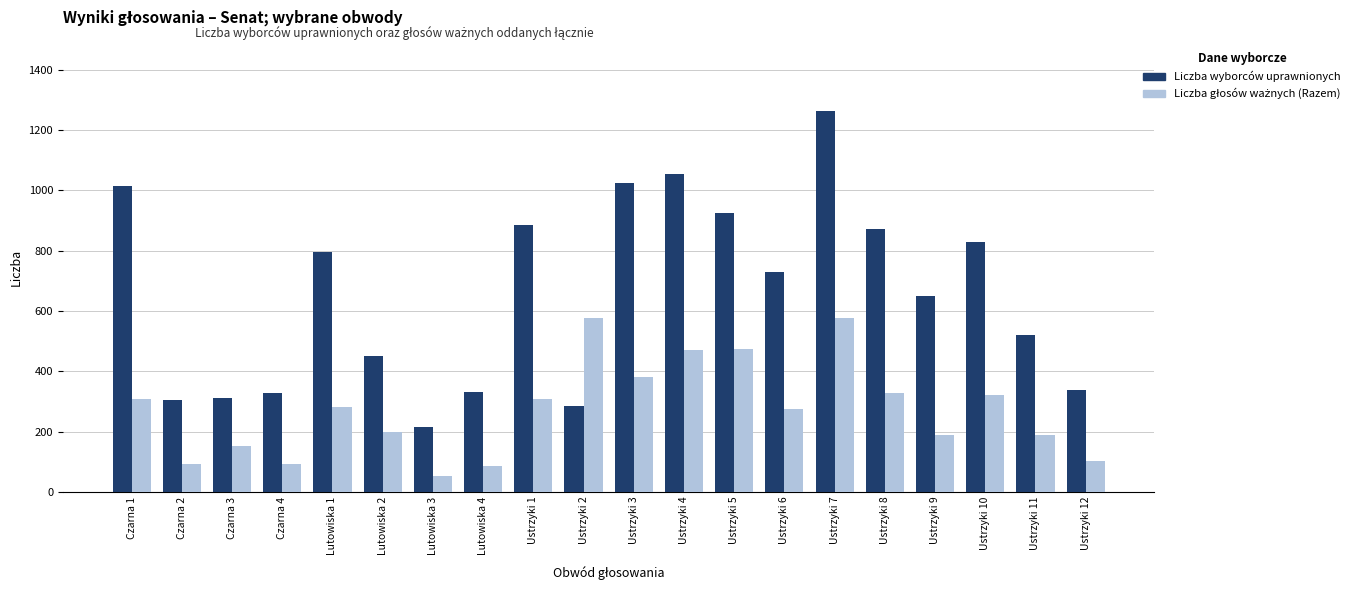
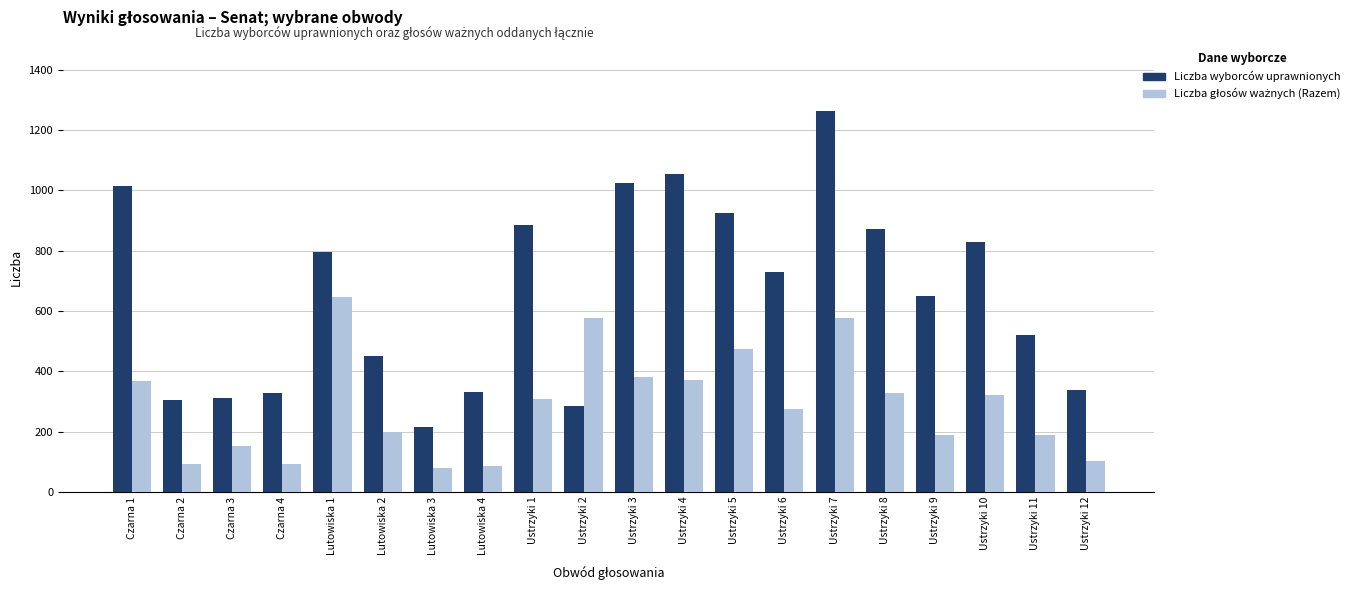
Liczba głosów ważnych (Razem), Czarna 1: 310 -> 370
Liczba głosów ważnych (Razem), Lutowiska 1: 280 -> 650
Liczba głosów ważnych (Razem), Lutowiska 3: 50 -> 80
Liczba głosów ważnych (Razem), Ustrzyki 4: 470 -> 370
